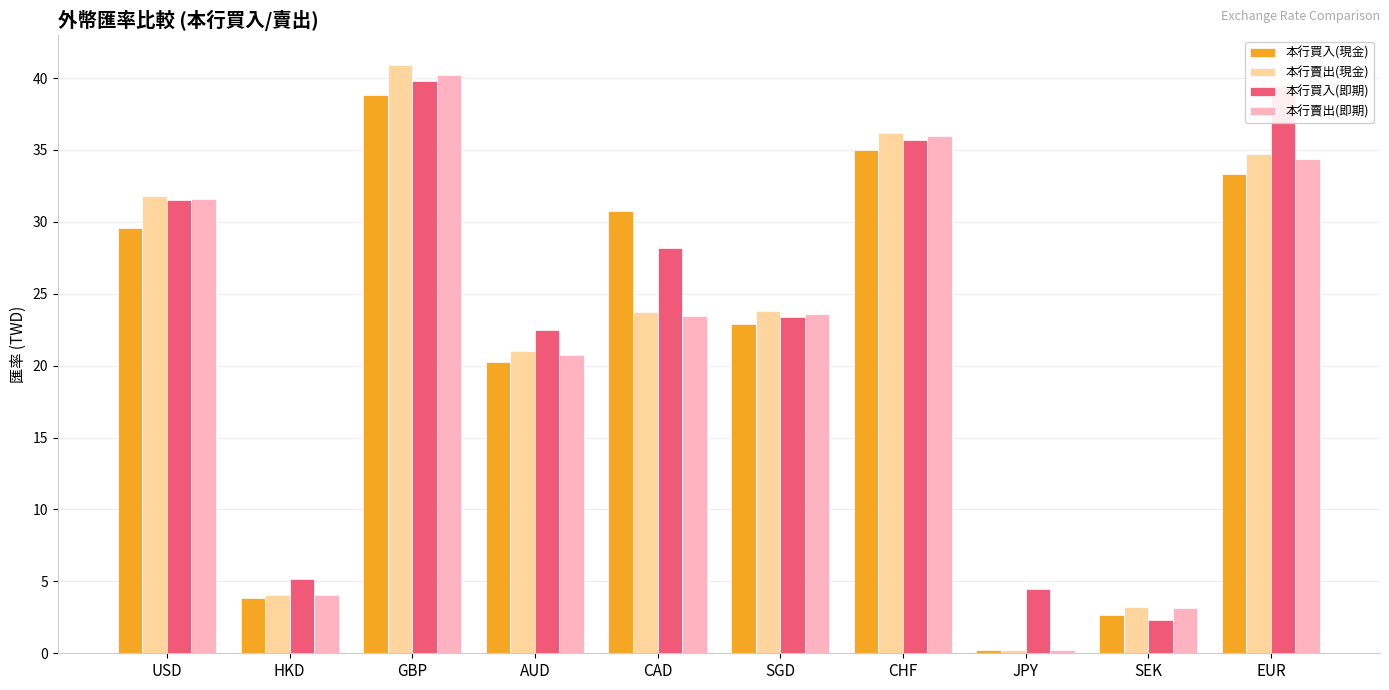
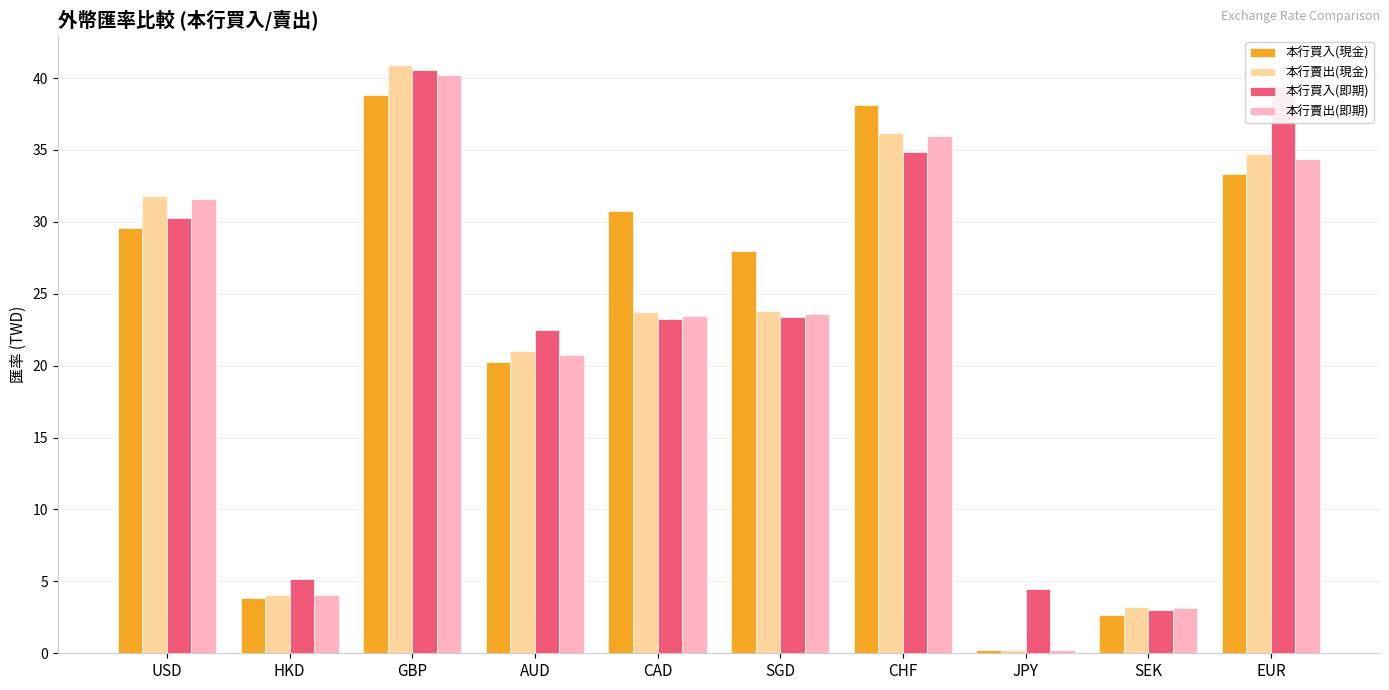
本行買入(即期), USD: 31.5 -> 30.3
本行買入(即期), GBP: 39.8 -> 40.6
本行買入(即期), CAD: 28.2 -> 23.2
本行買入(現金), SGD: 22.9 -> 28.0
本行買入(現金), CHF: 35.0 -> 38.1
本行買入(即期), CHF: 35.7 -> 34.9
本行買入(即期), SEK: 2.3 -> 3.0
